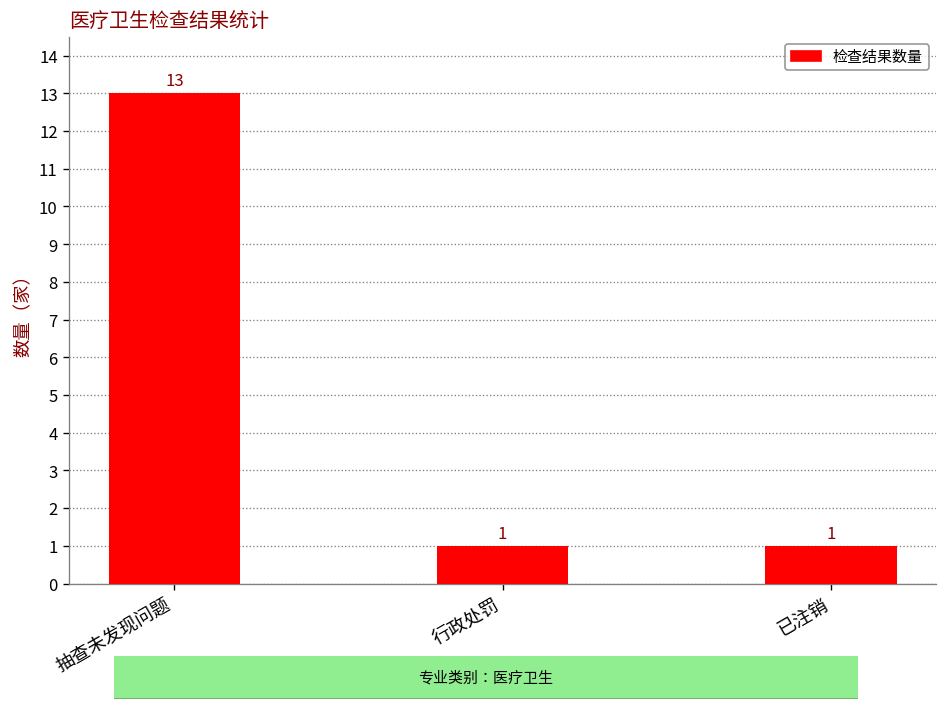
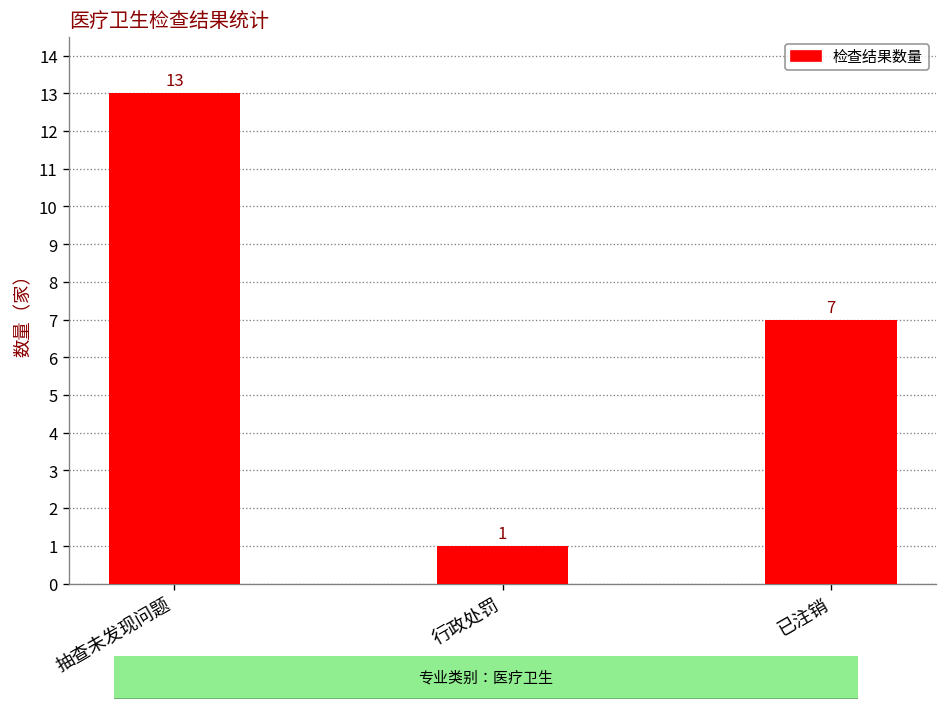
已注销: 1 -> 7
